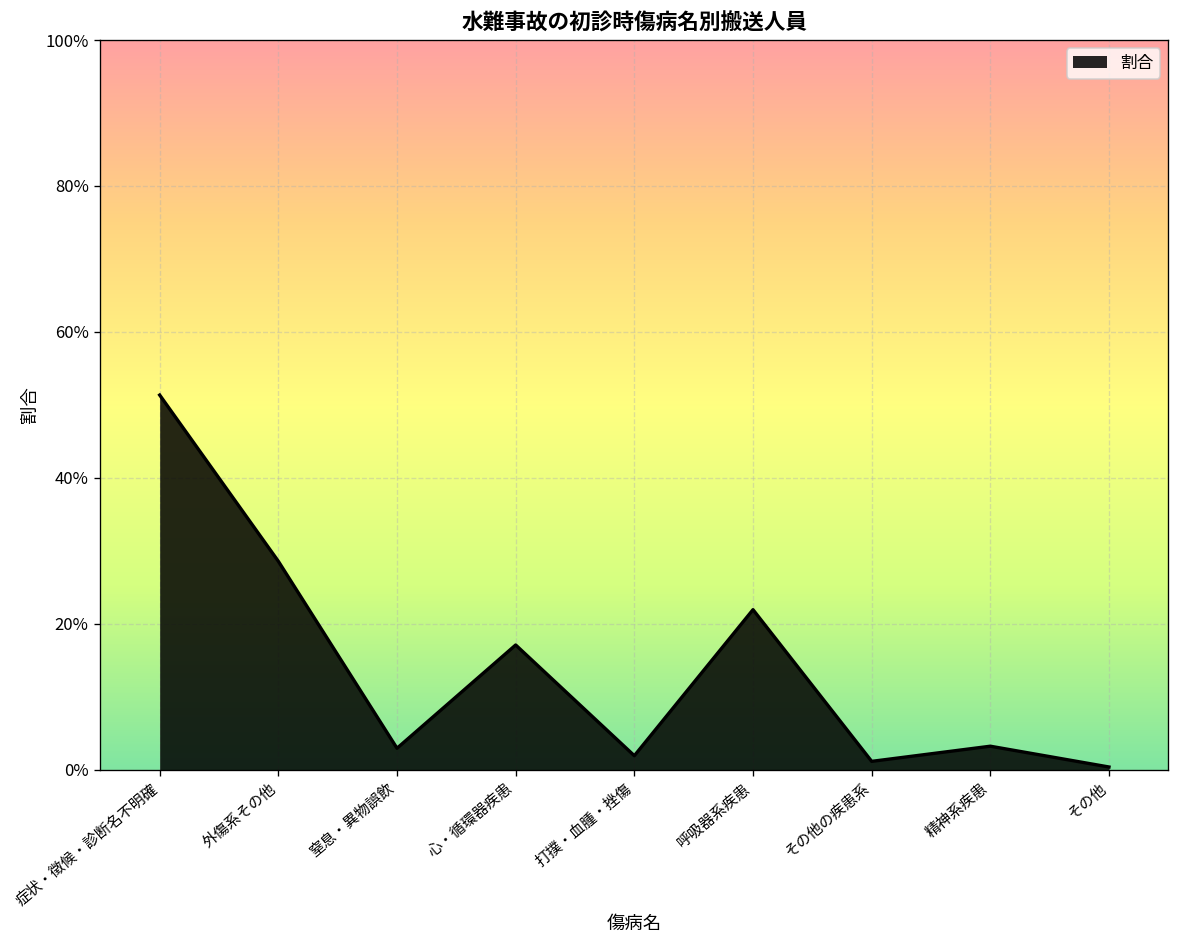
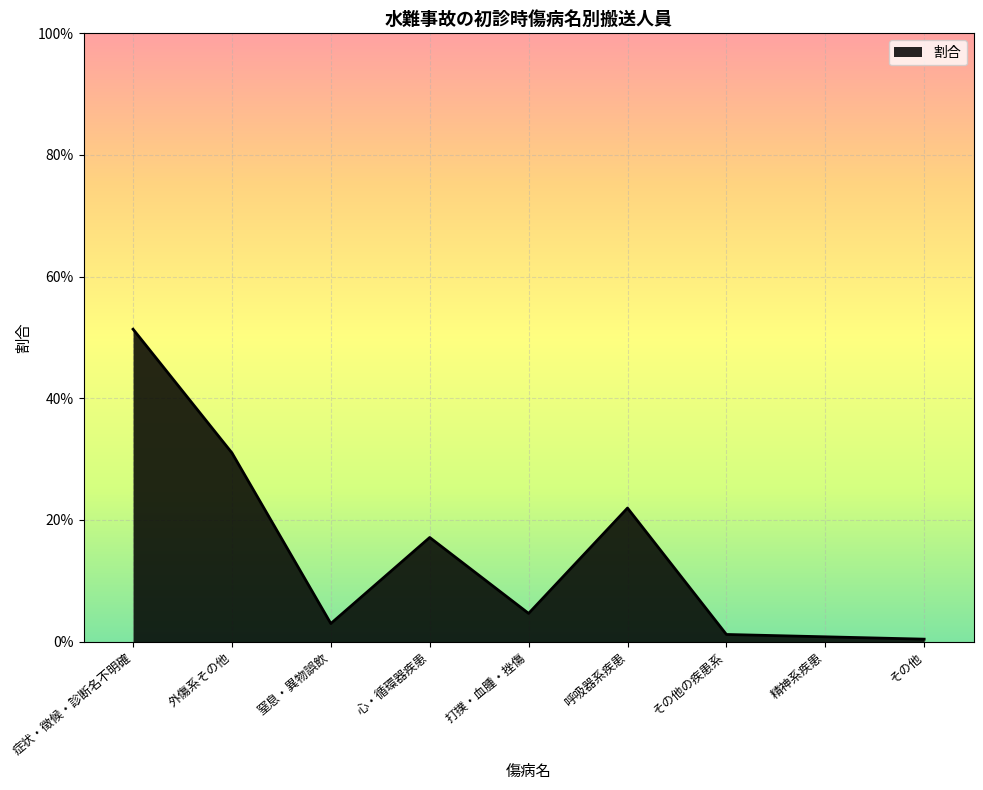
外傷系その他: 29% -> 31%
打撲・血腫・挫傷: 2% -> 5%
精神系疾患: 3% -> 1%
